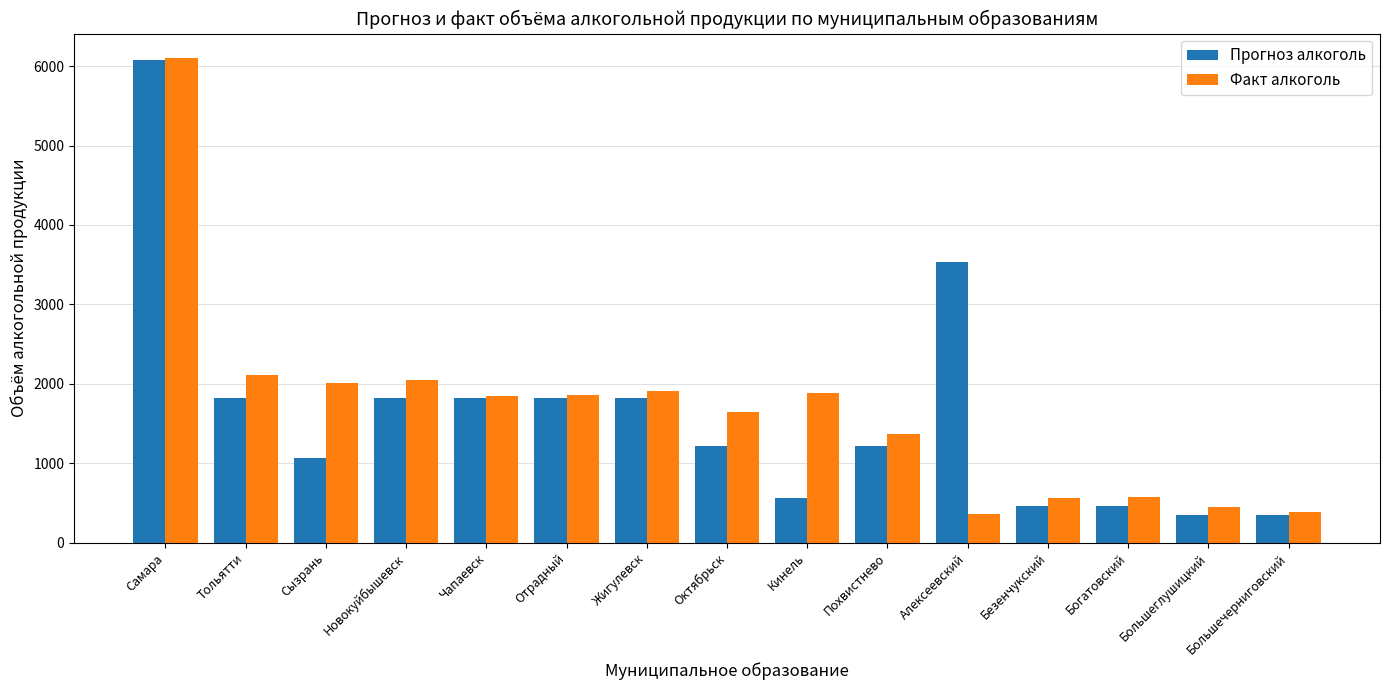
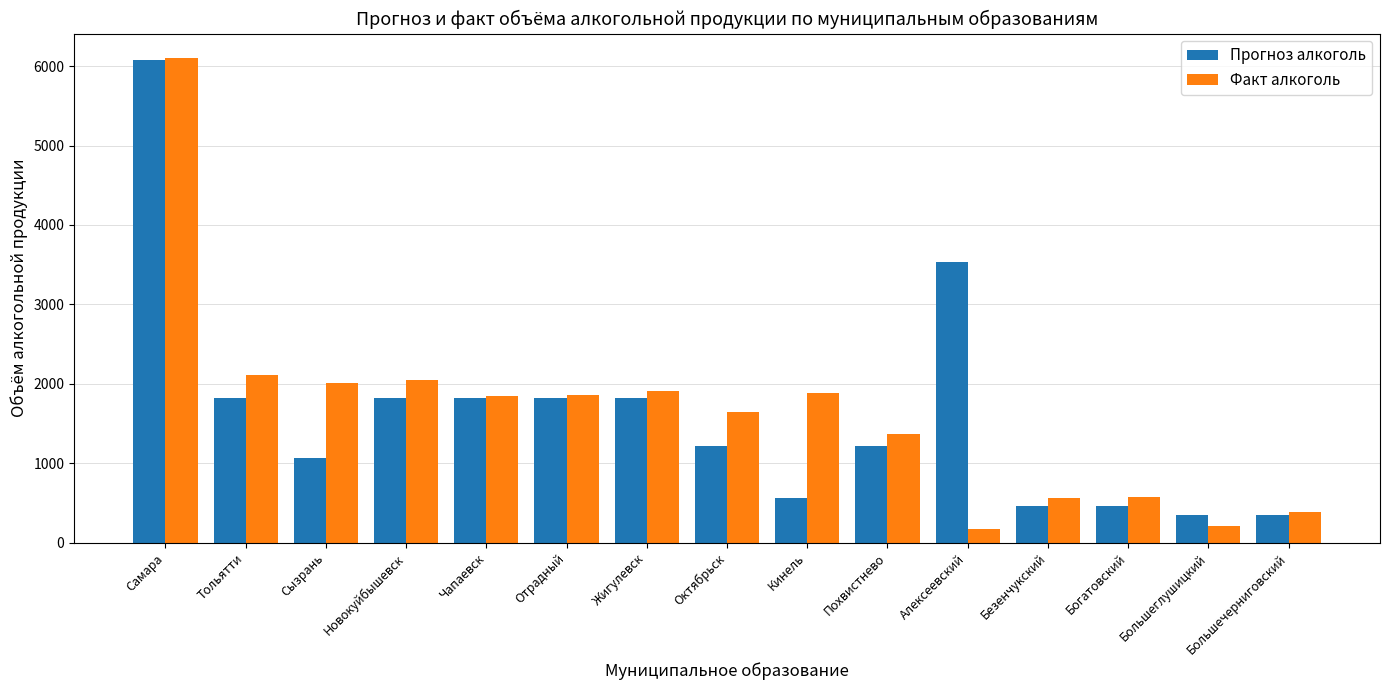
Факт алкоголь, Алексеевский: 400 -> 200
Факт алкоголь, Большеглушицкий: 500 -> 200
